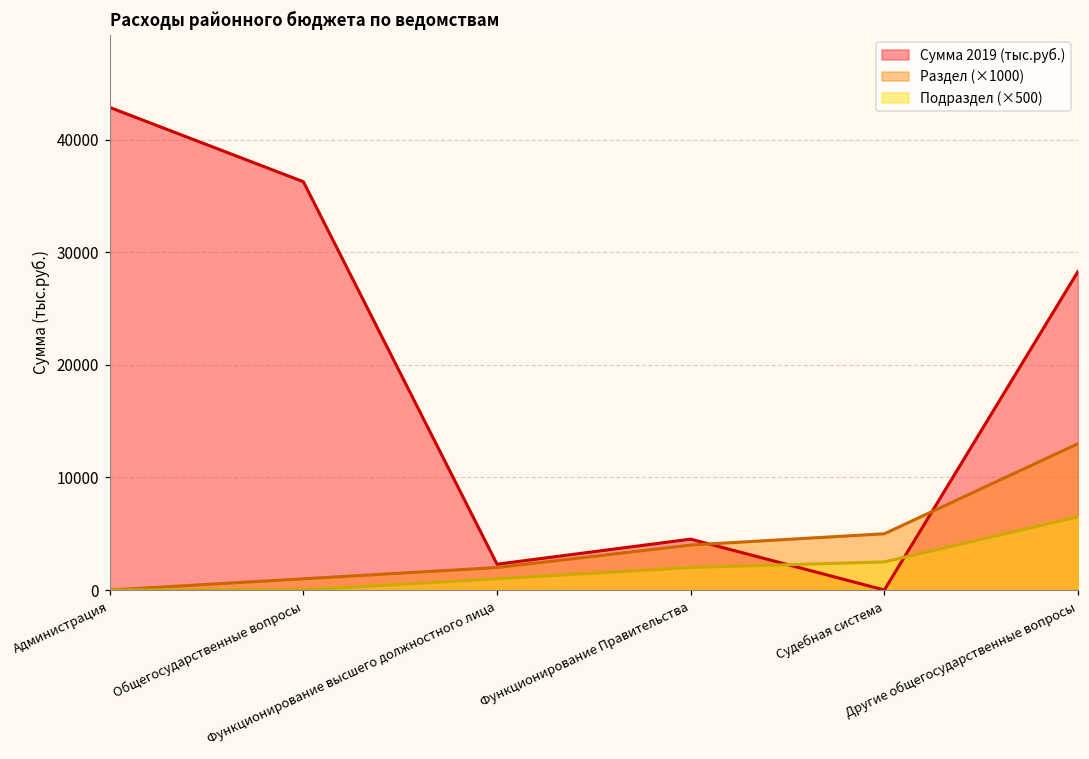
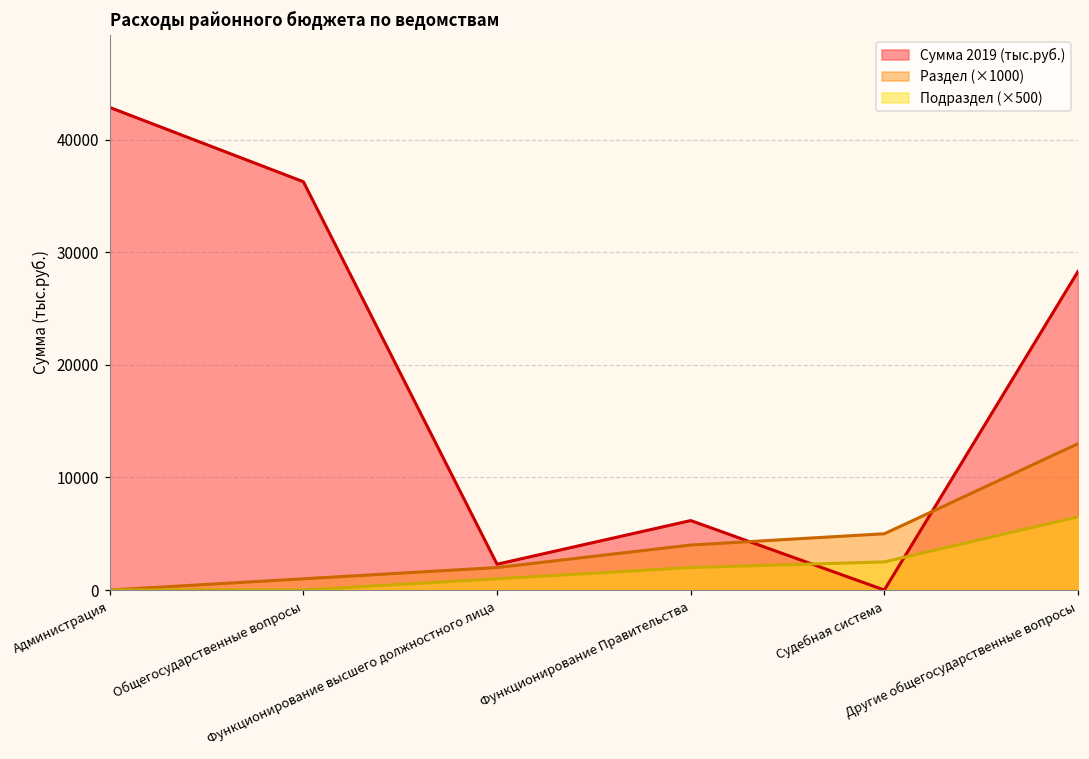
Сумма 2019 (тыс.руб.), Функционирование Правительства: 4500 -> 6200
